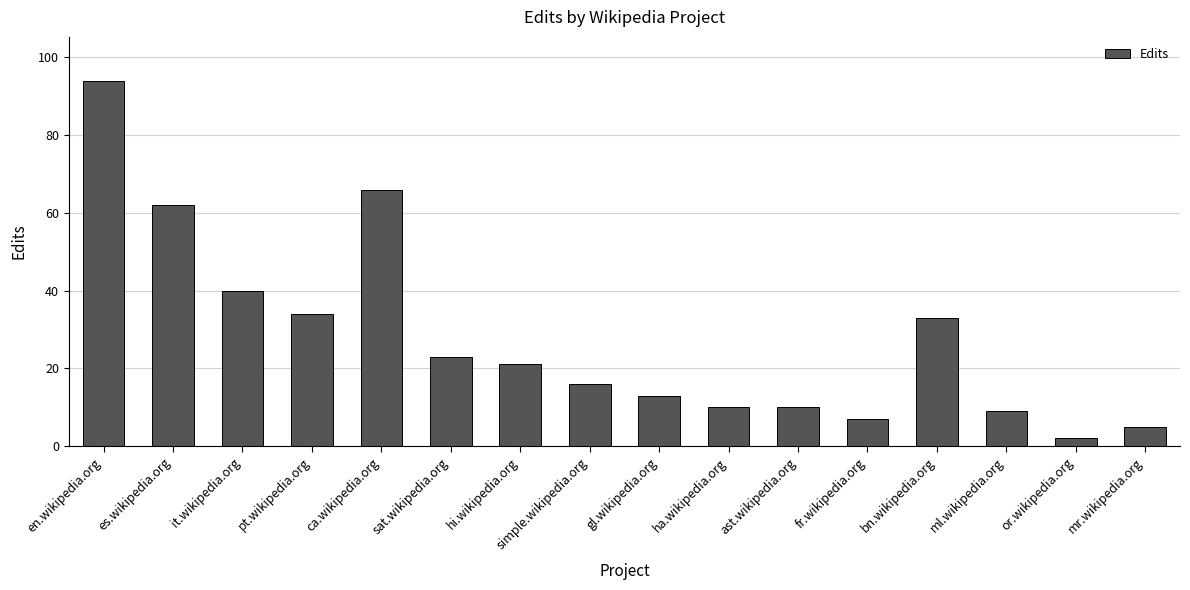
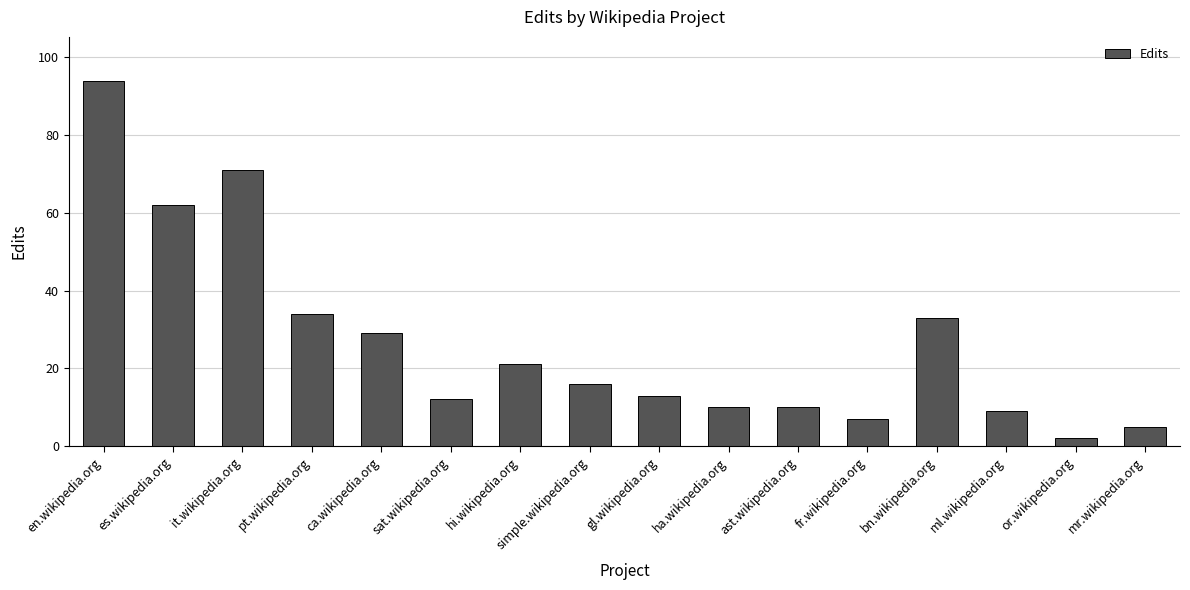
it.wikipedia.org: 40 -> 71
ca.wikipedia.org: 66 -> 29
sat.wikipedia.org: 23 -> 12
